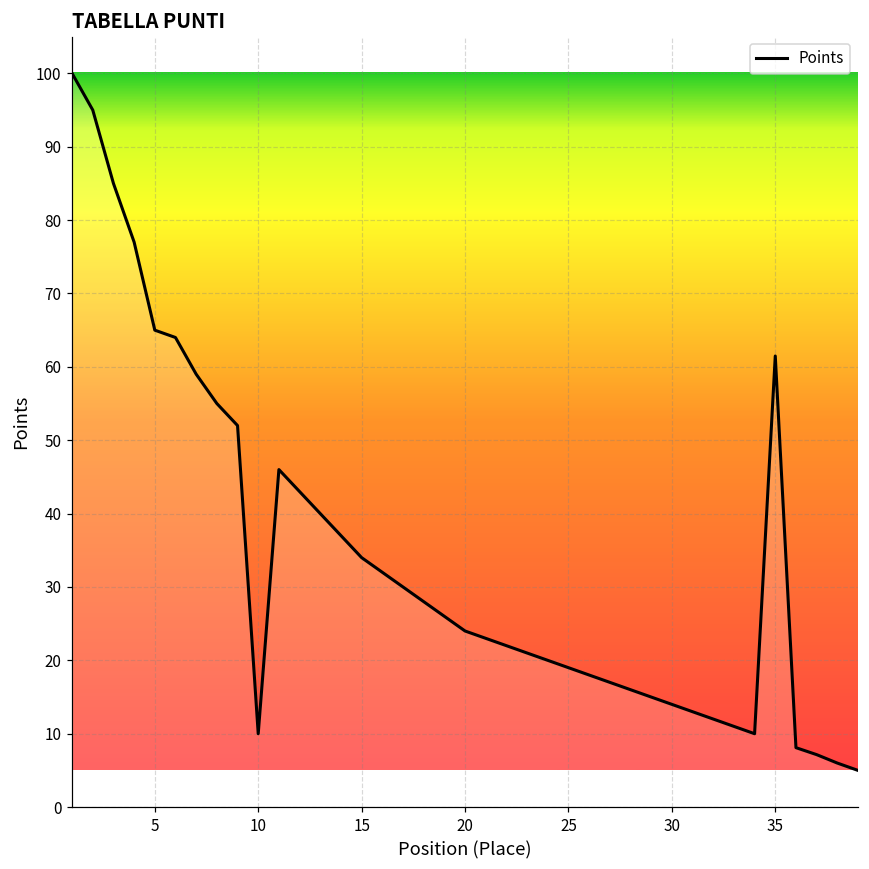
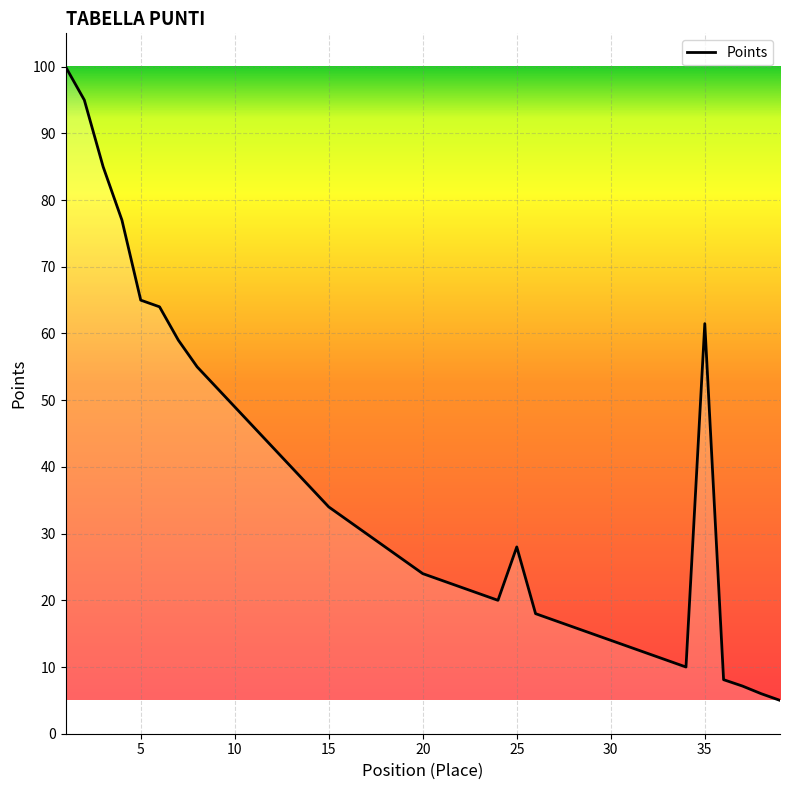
10: 10 -> 49
25: 19 -> 28
